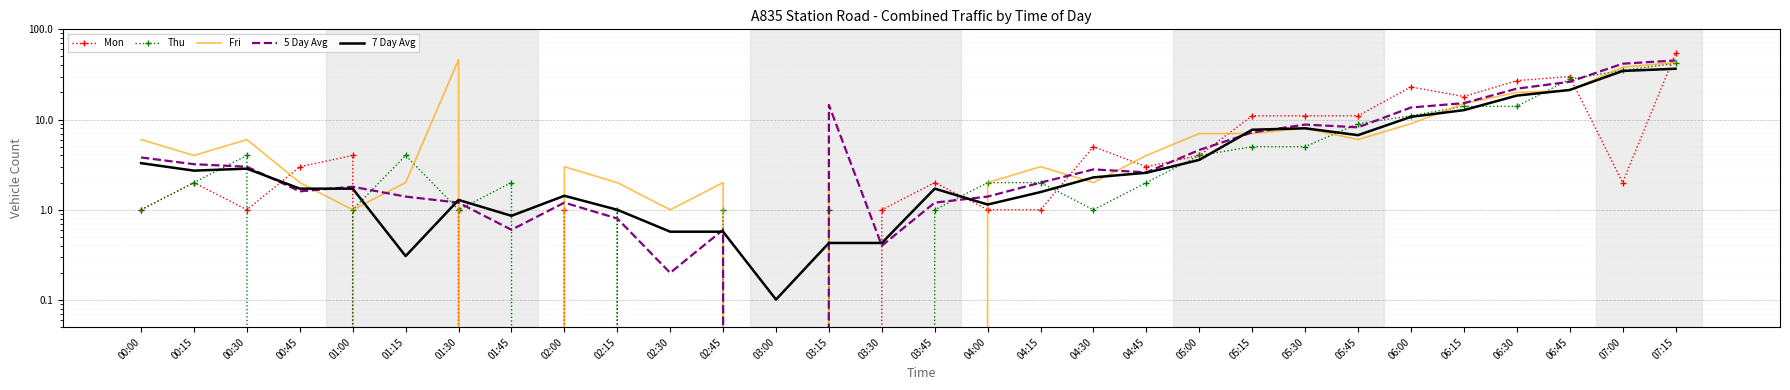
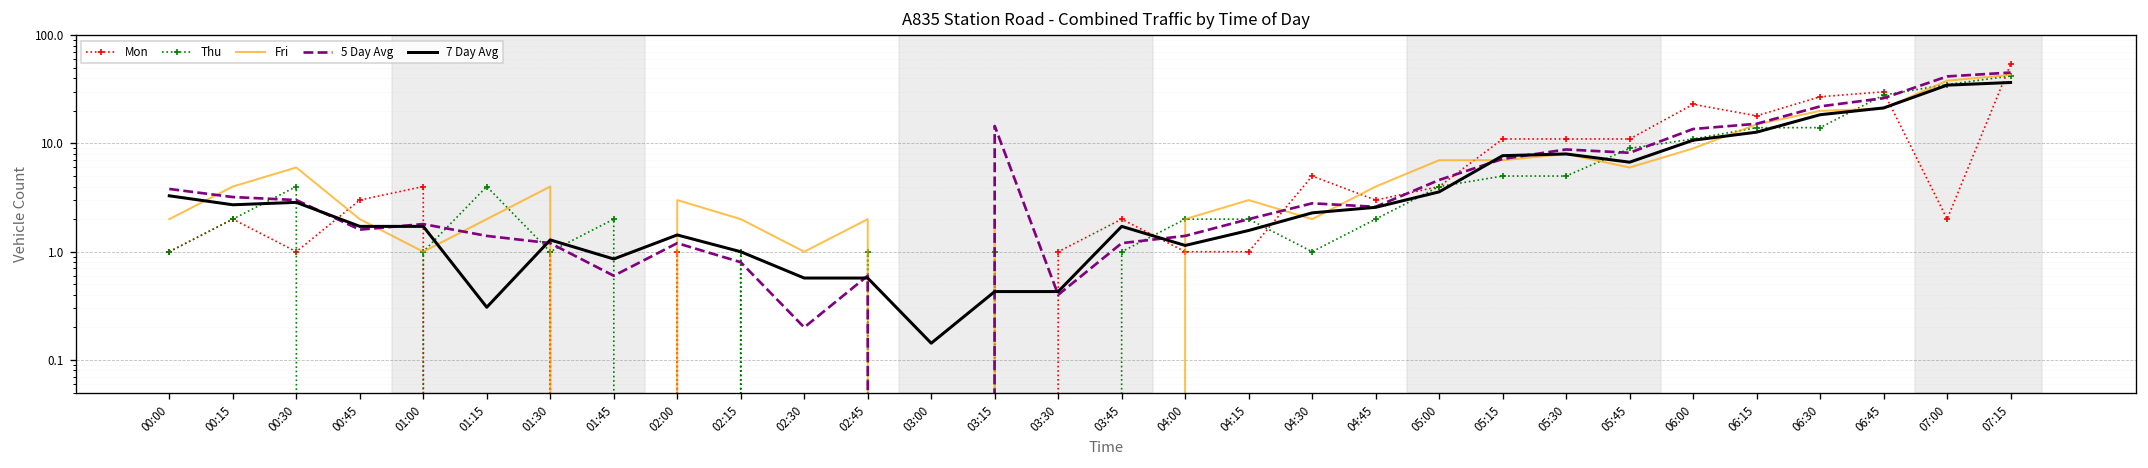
Fri, 00:00: 6 -> 2
Fri, 01:30: 50 -> 4
7 Day Avg, 03:00: 0.10 -> 0.14
